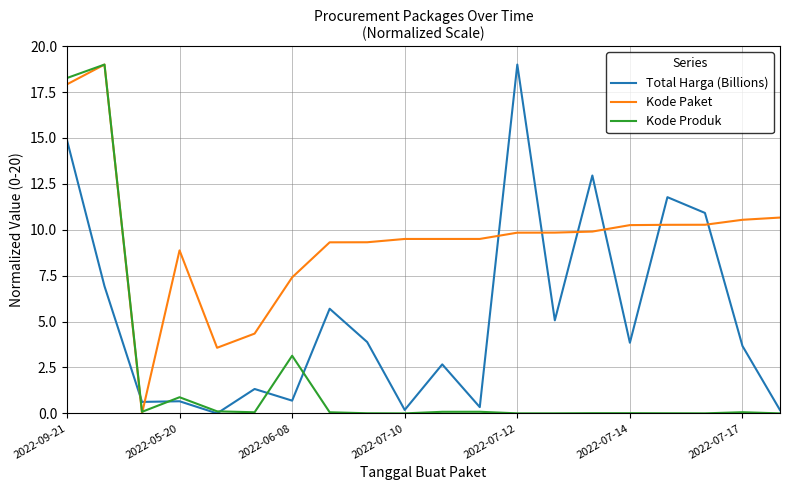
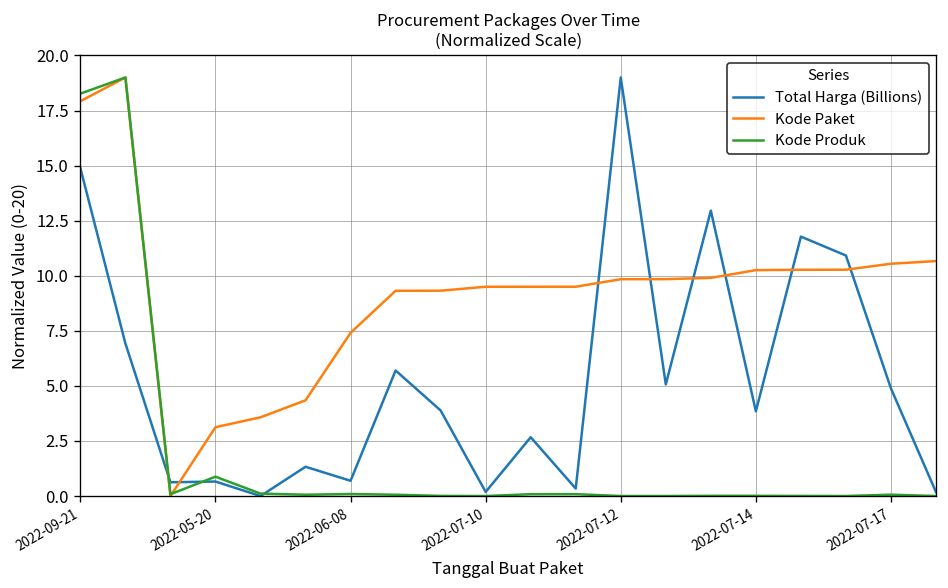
Kode Paket, 2022-05-20: 8.9 -> 3.1
Kode Produk, 2022-06-08: 3.1 -> 0.1
Total Harga (Billions), 2022-07-17: 3.7 -> 4.9
